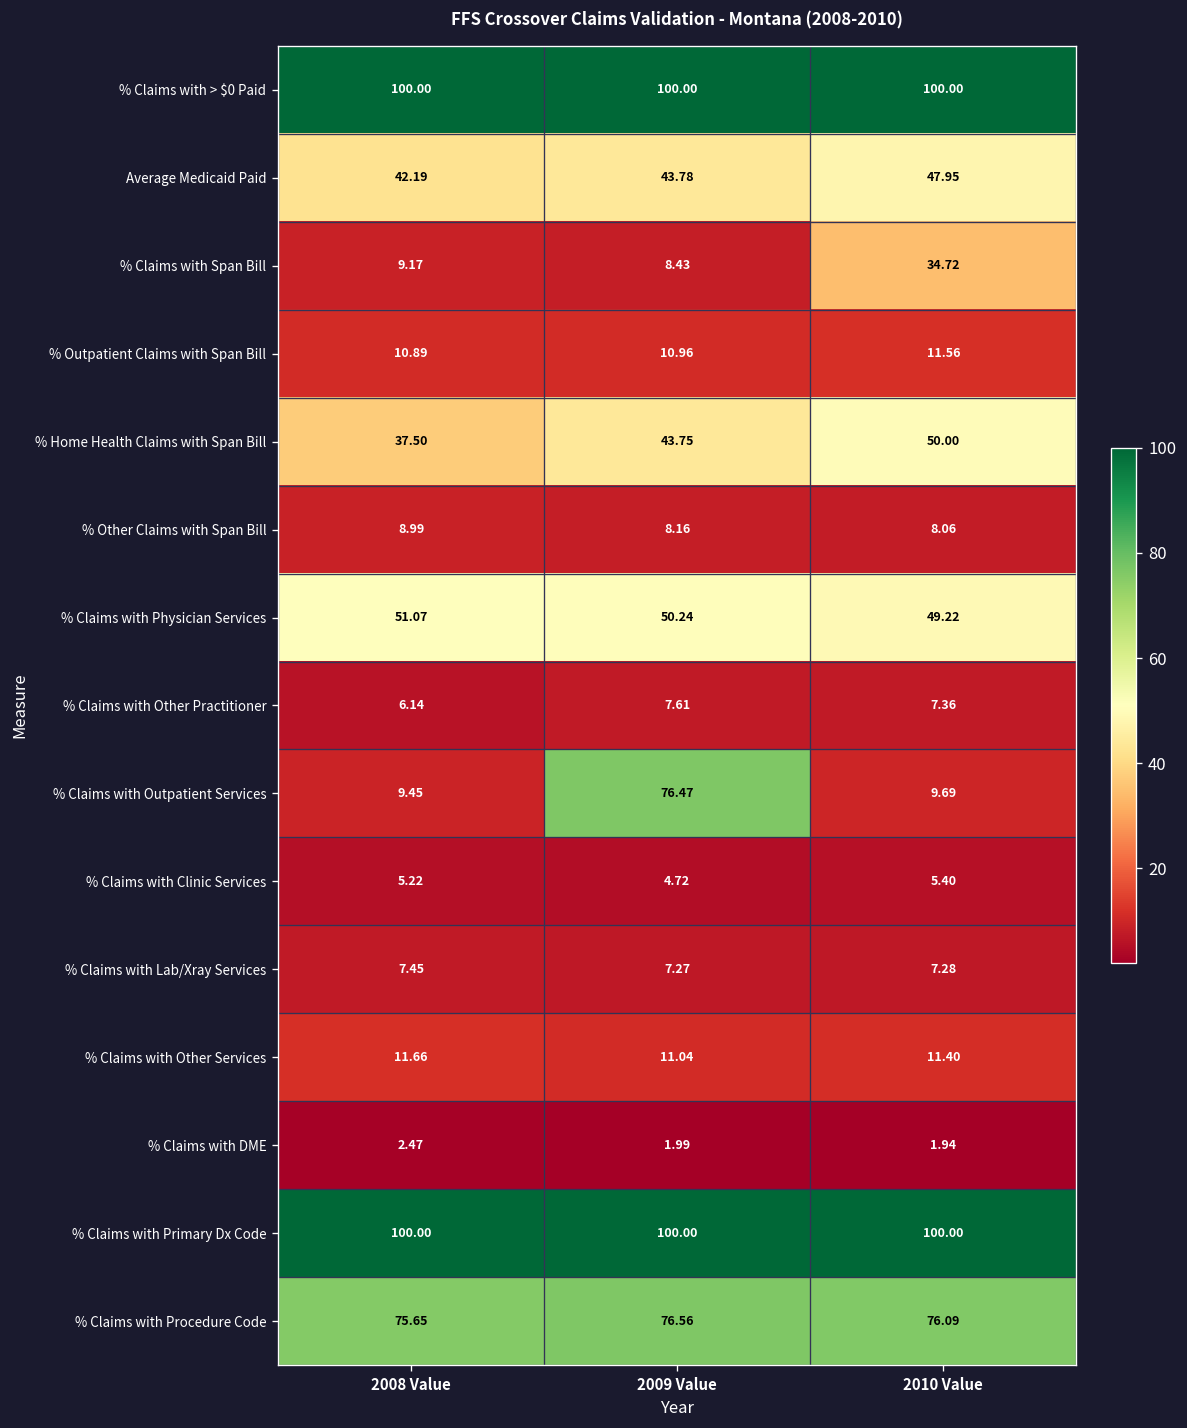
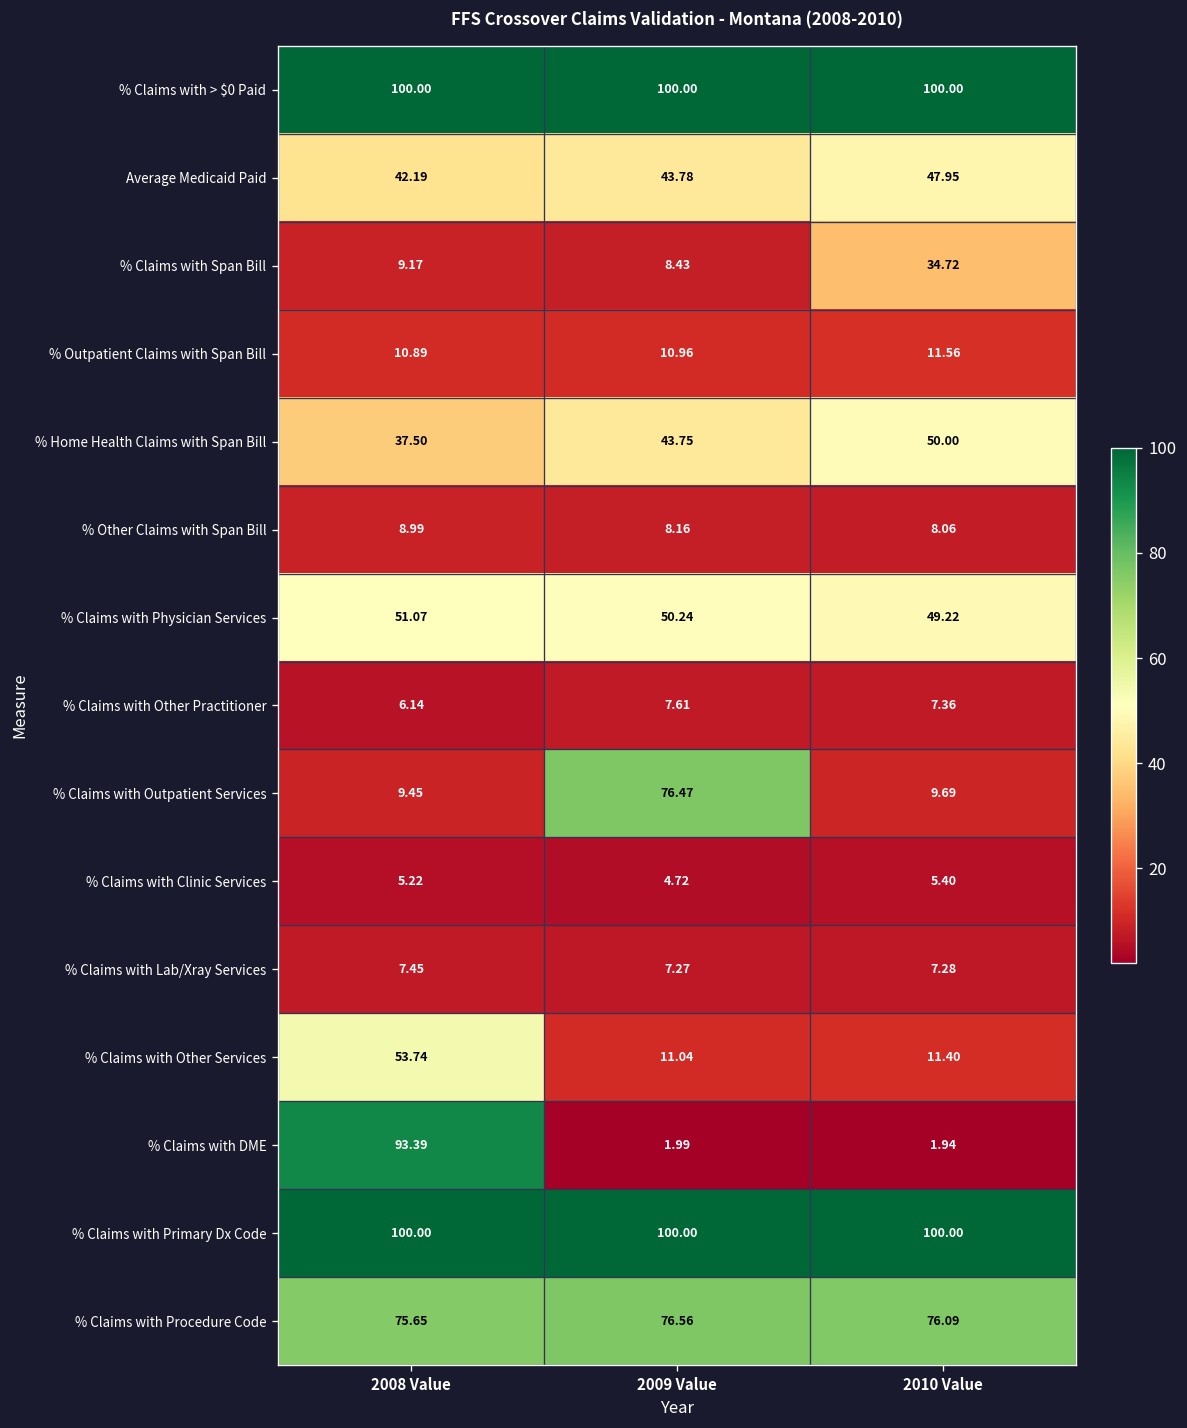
% Claims with Other Services, 2008 Value: 11.66 -> 53.74
% Claims with DME, 2008 Value: 2.47 -> 93.39
